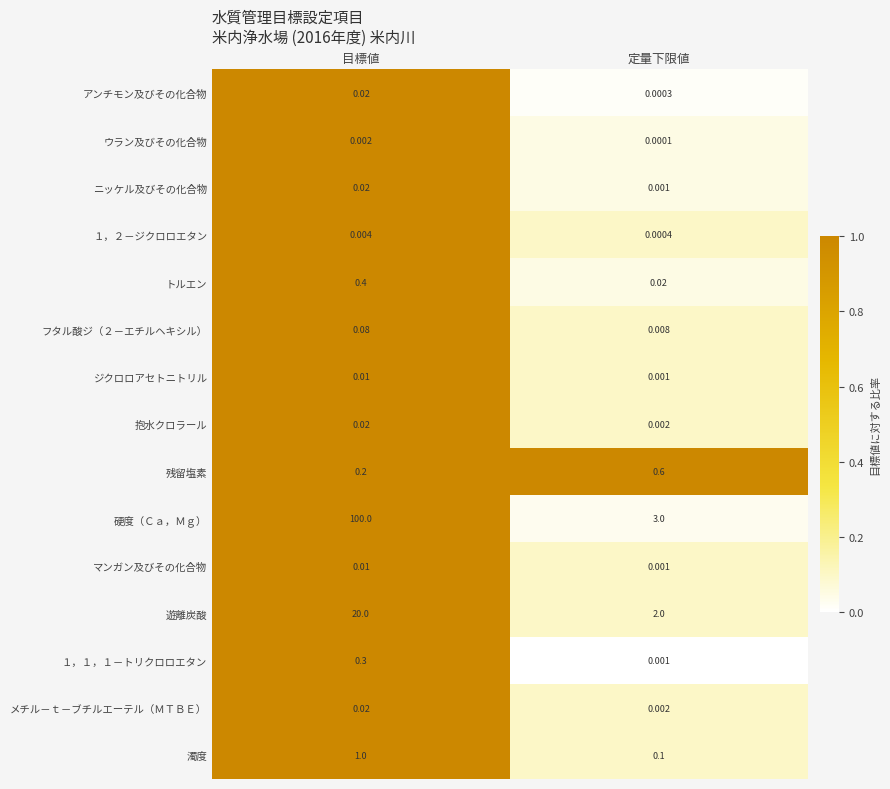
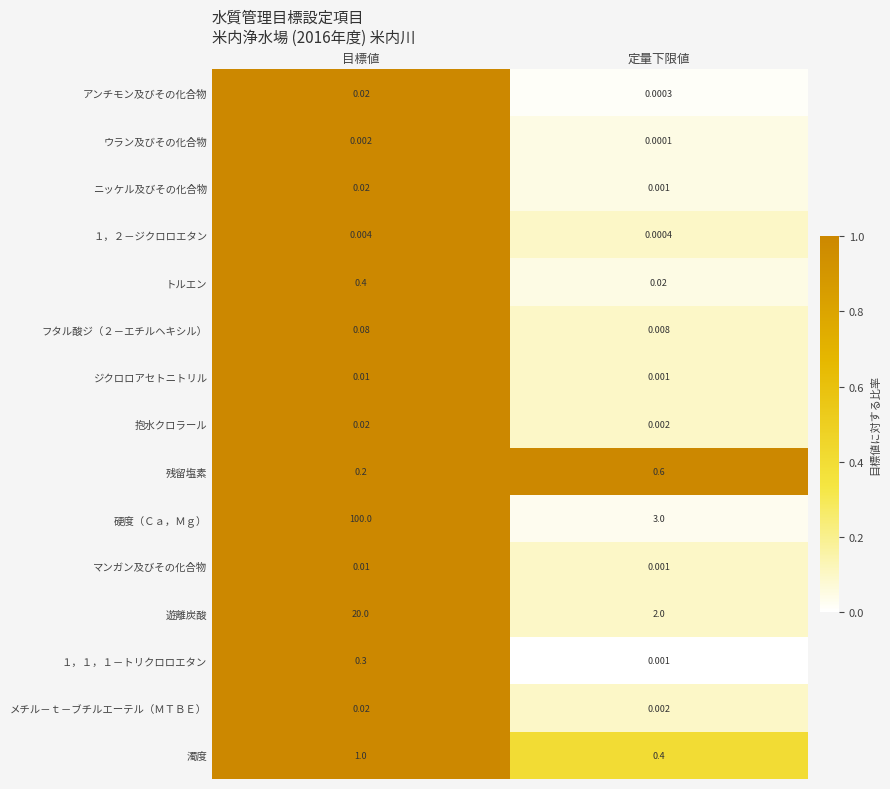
濁度, 定量下限値: 0.1 -> 0.4
